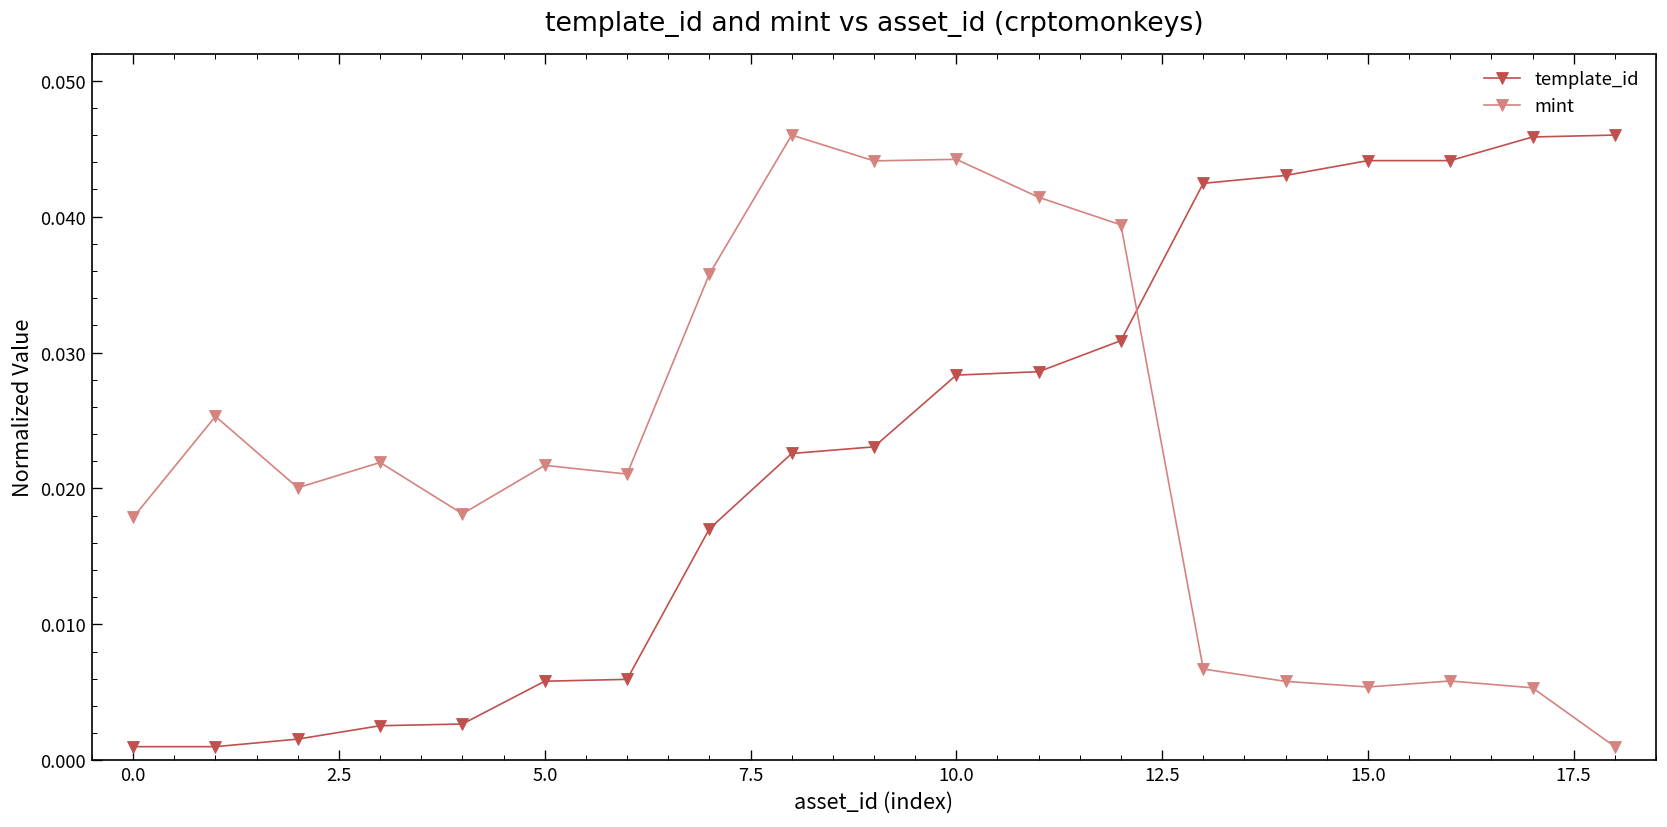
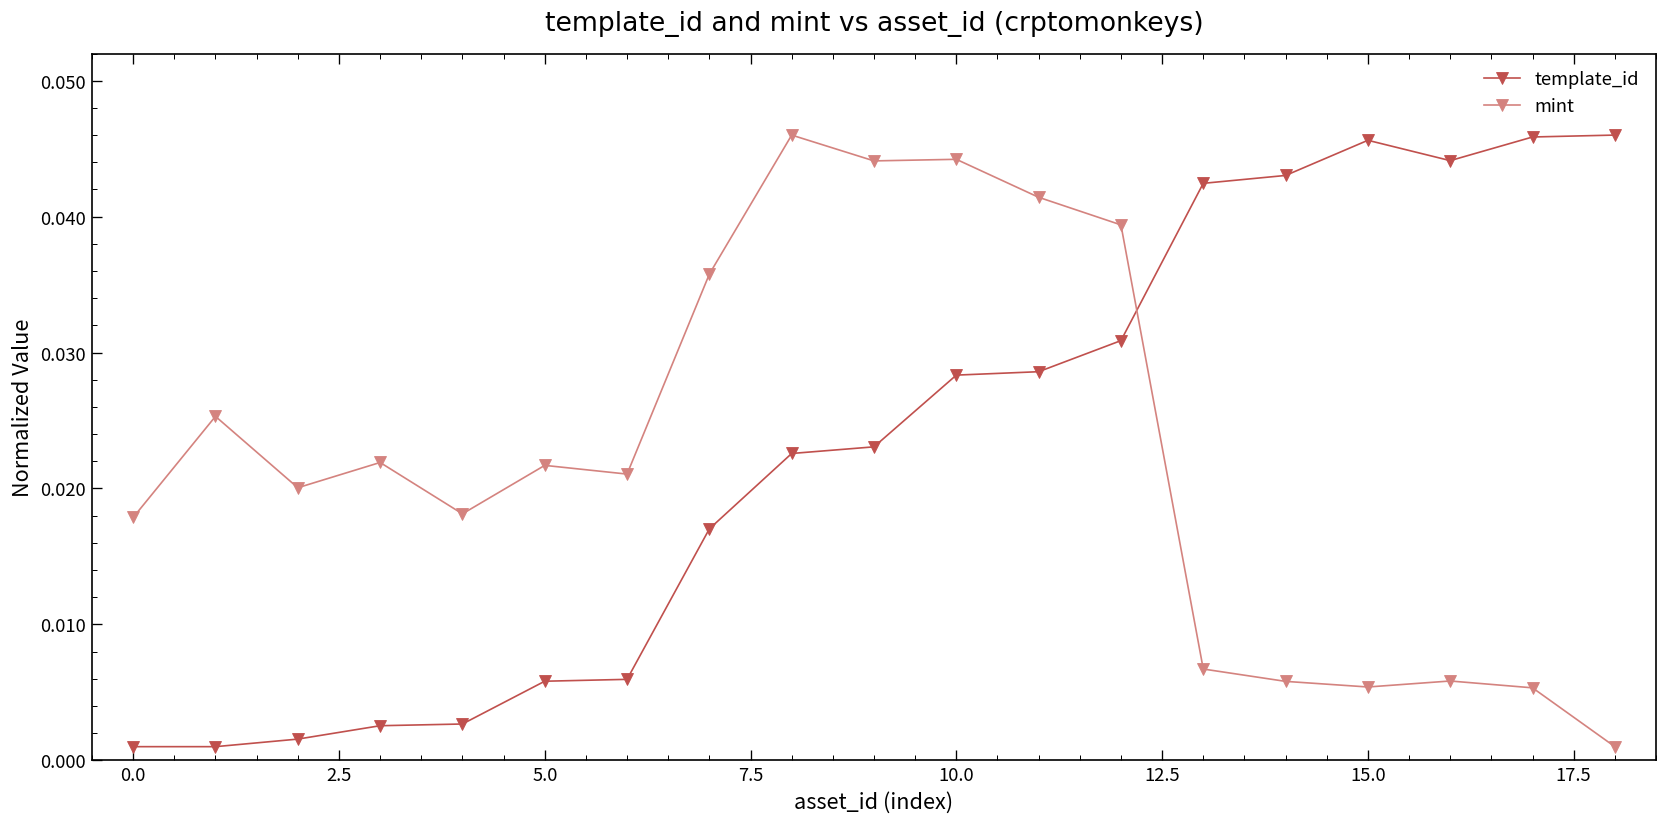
template_id, 15.0: 0.0441 -> 0.0456
